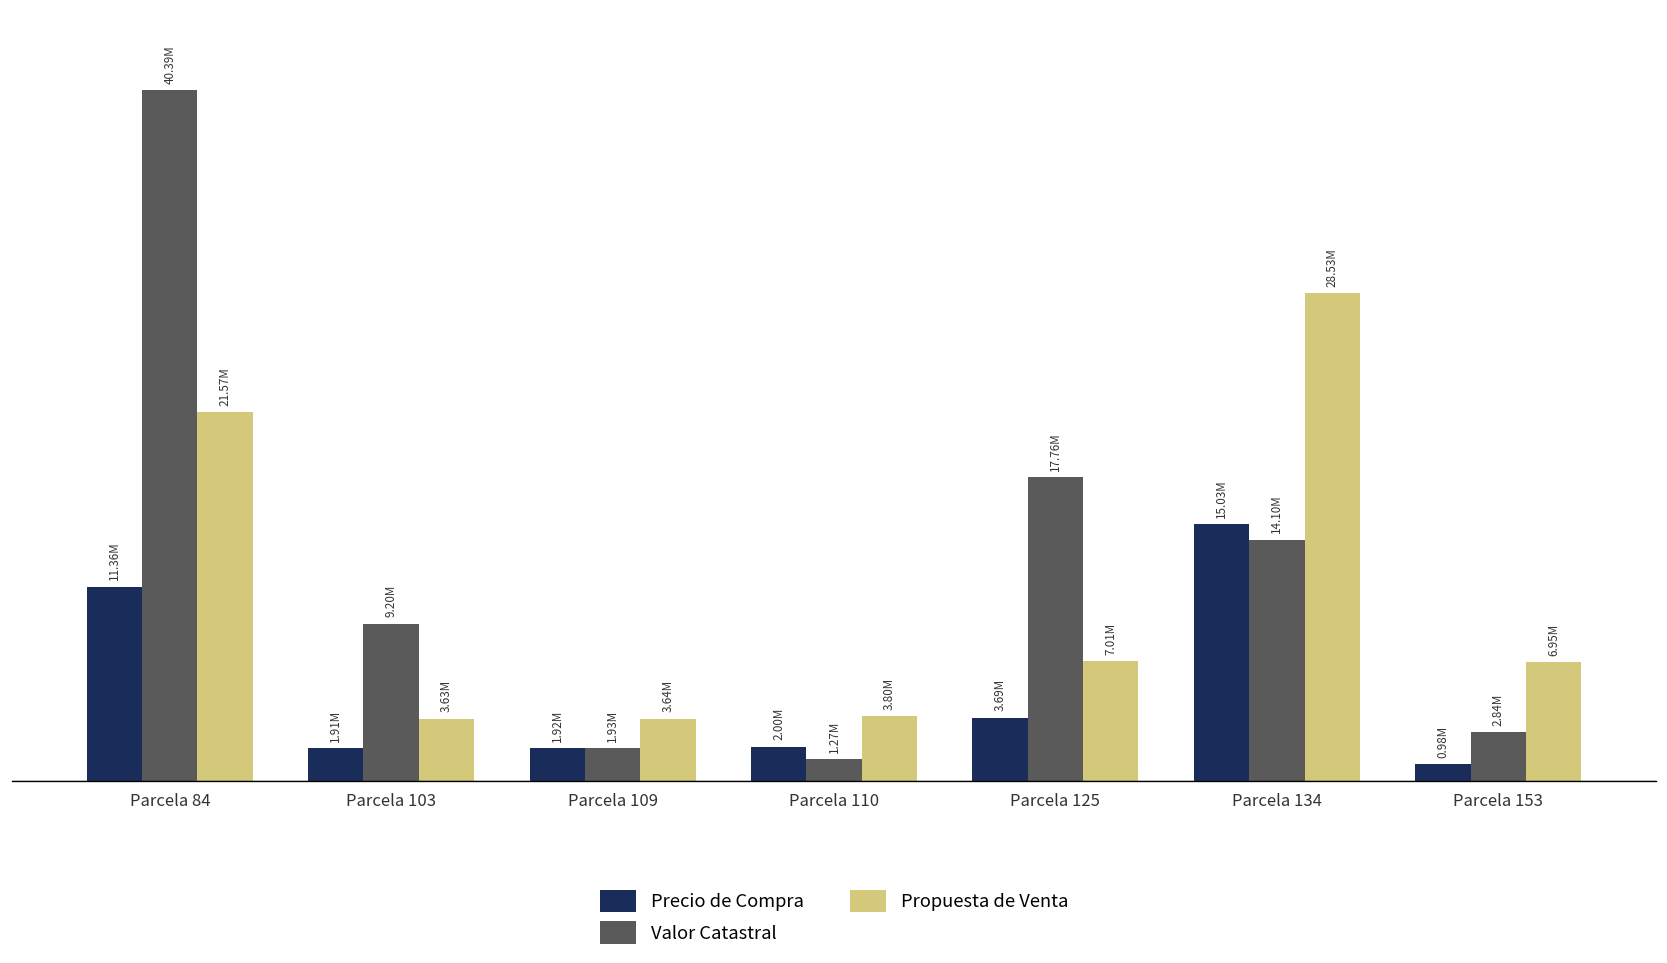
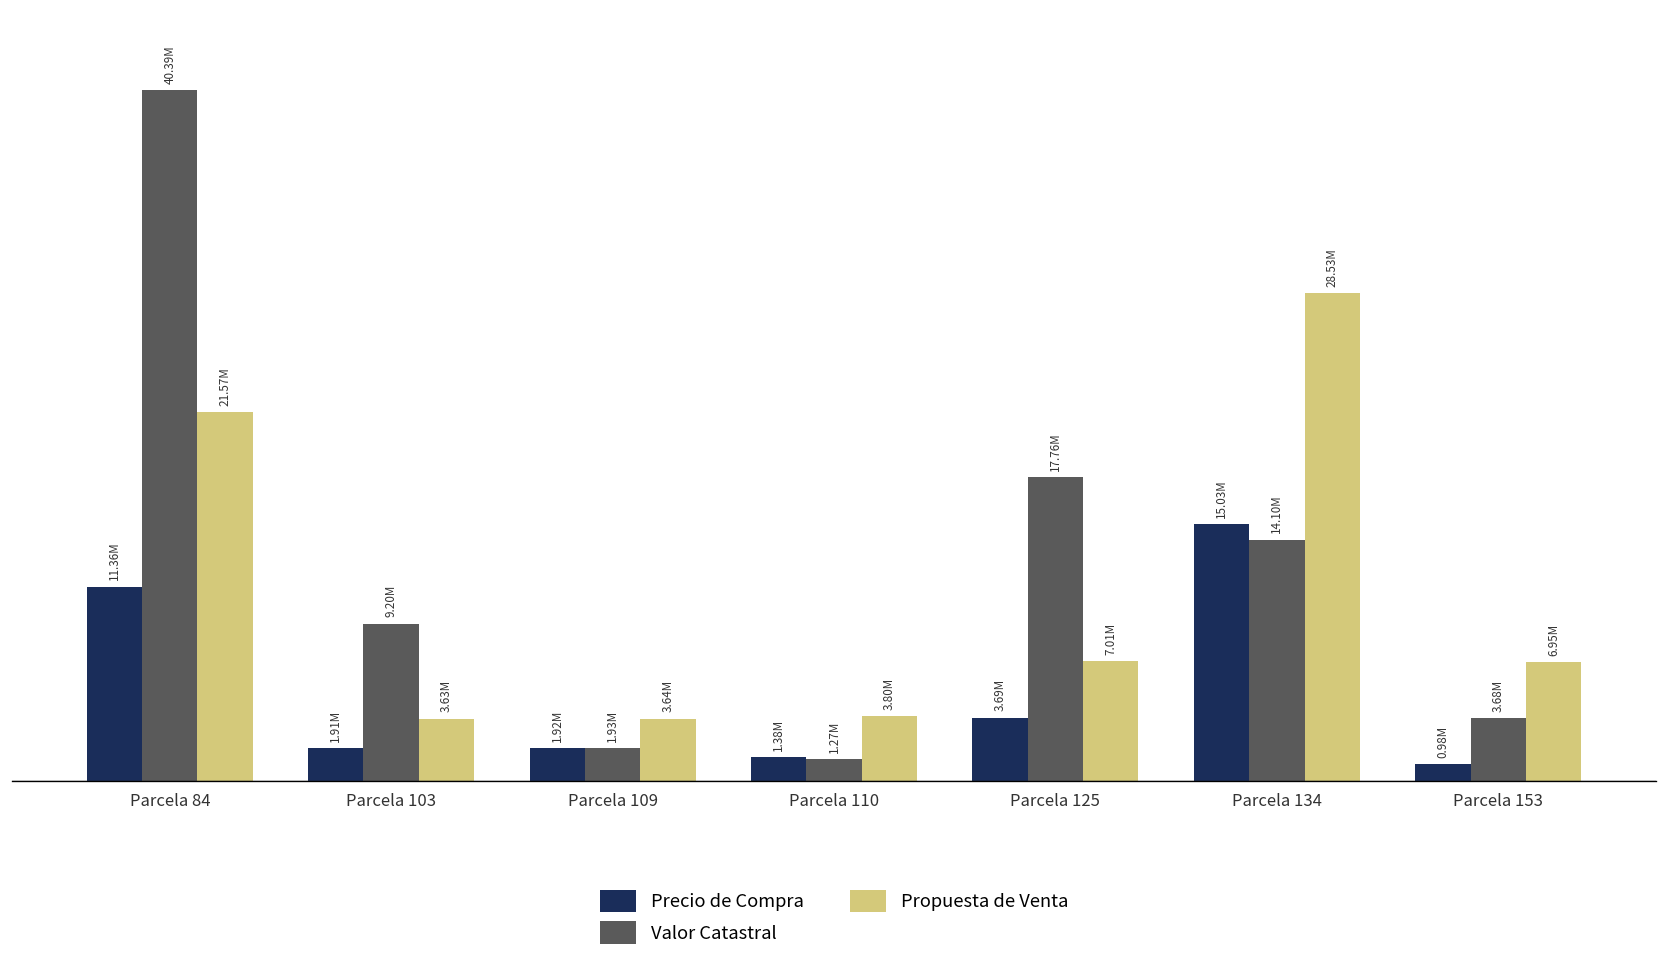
Precio de Compra, Parcela 110: 2.00M -> 1.38M
Valor Catastral, Parcela 153: 2.84M -> 3.68M
